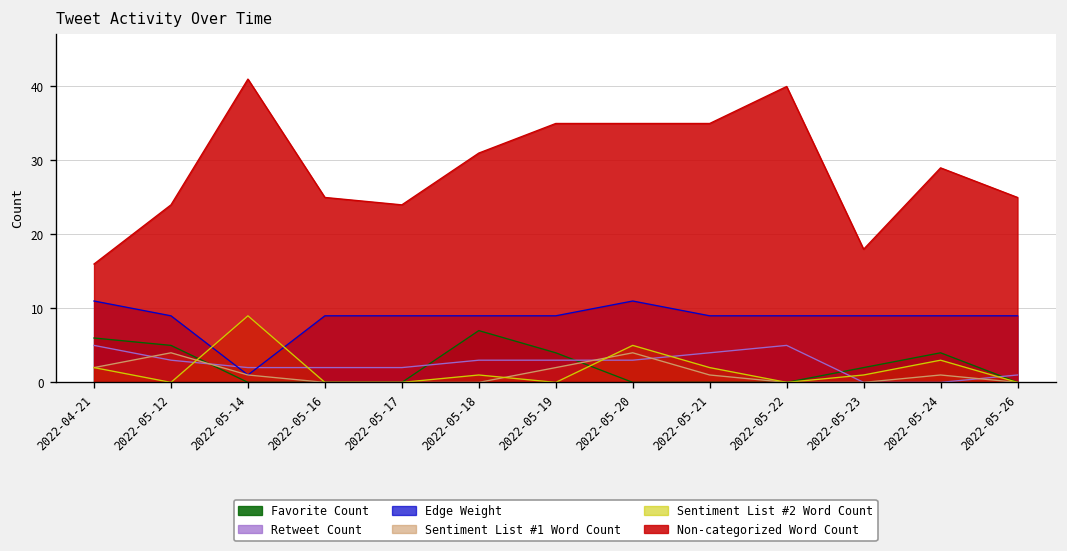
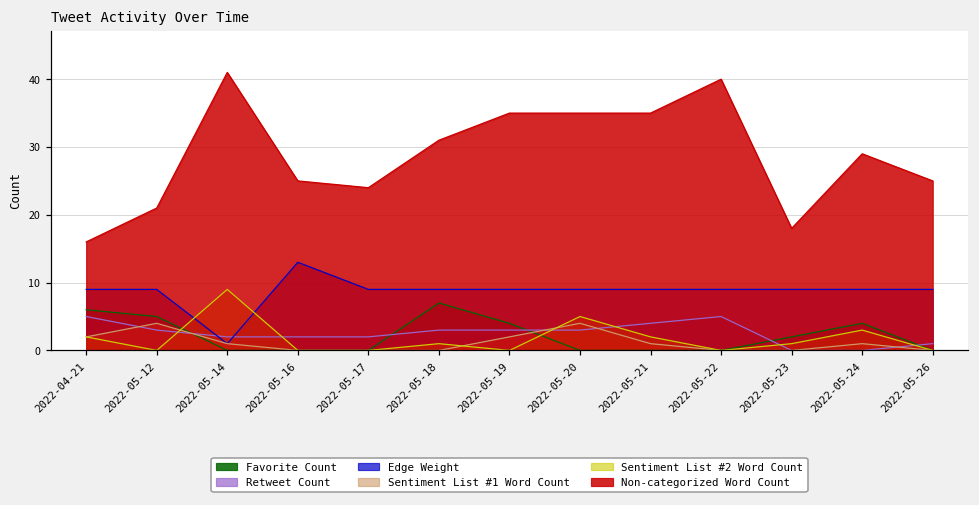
Edge Weight, 2022-04-21: 11 -> 9
Non-categorized Word Count, 2022-05-12: 24 -> 21
Edge Weight, 2022-05-16: 9 -> 13
Edge Weight, 2022-05-20: 11 -> 9
